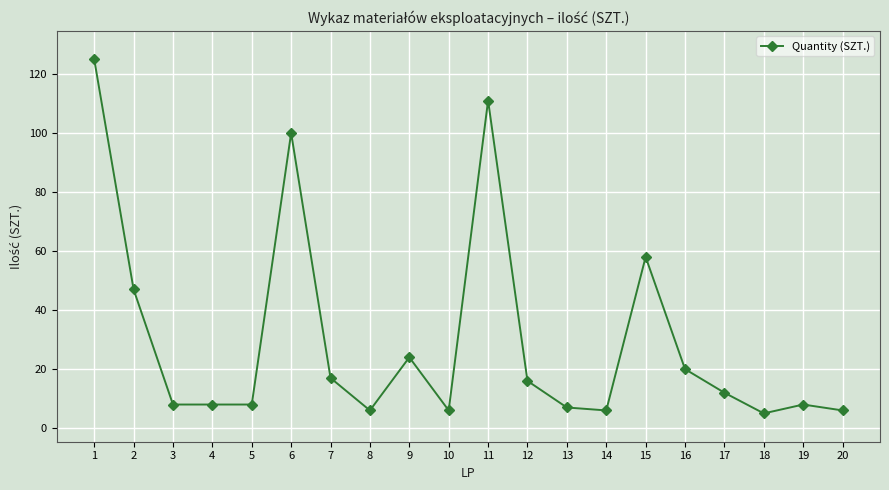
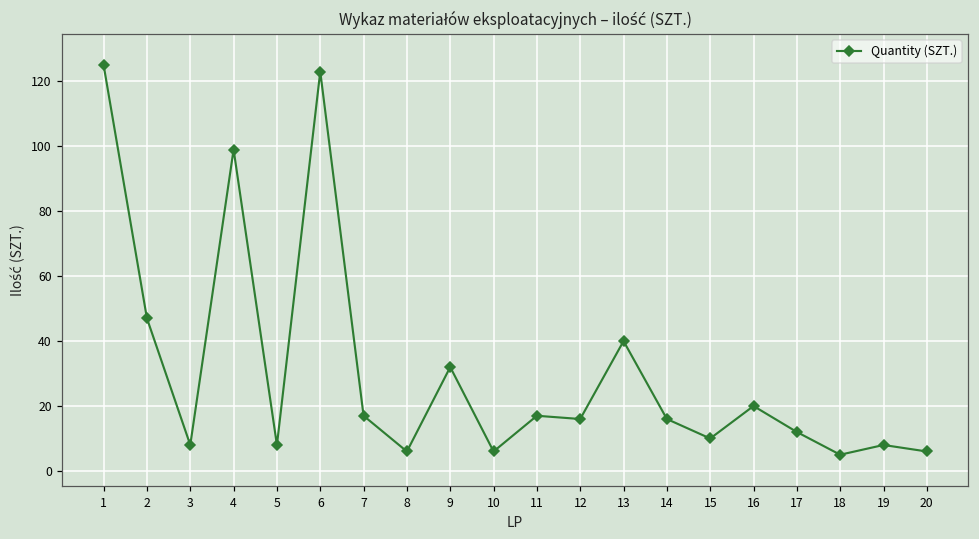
4: 8 -> 99
6: 100 -> 123
9: 24 -> 32
11: 111 -> 17
13: 7 -> 40
14: 6 -> 16
15: 58 -> 10
